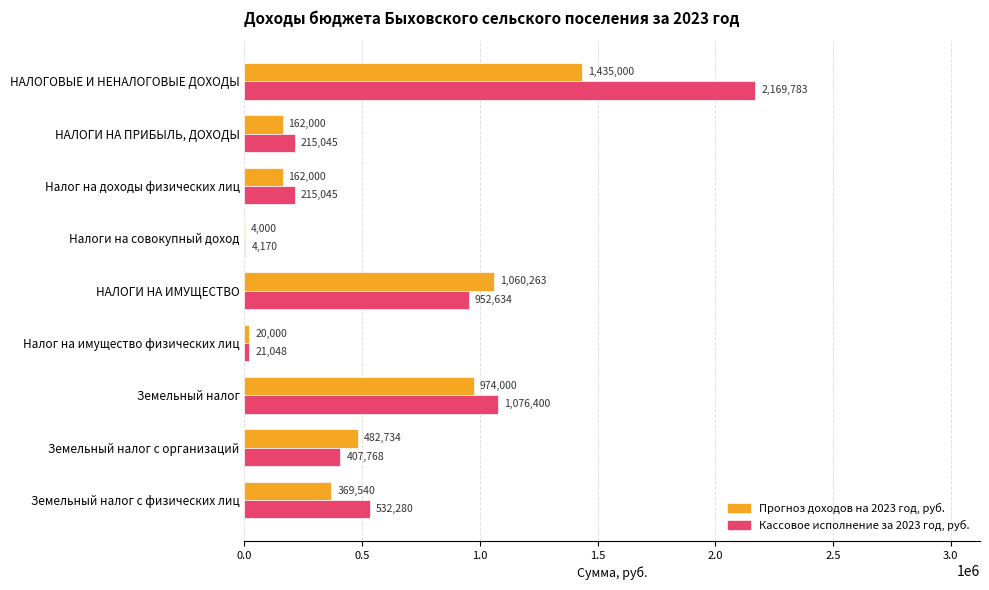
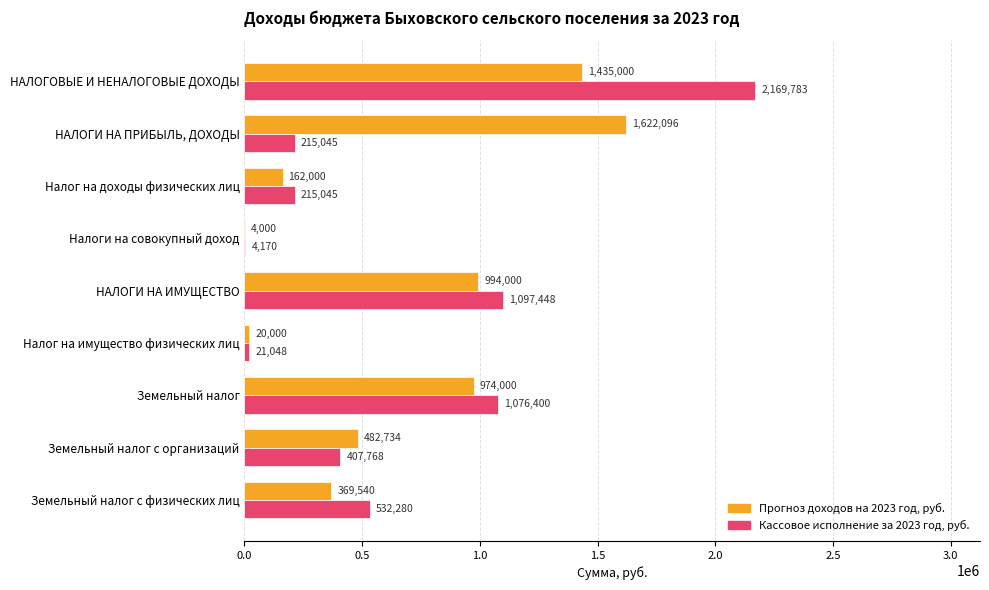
Прогноз доходов на 2023 год, руб., НАЛОГИ НА ПРИБЫЛЬ, ДОХОДЫ: 162,000 -> 1,622,096
Прогноз доходов на 2023 год, руб., НАЛОГИ НА ИМУЩЕСТВО: 1,060,263 -> 994,000
Кассовое исполнение за 2023 год, руб., НАЛОГИ НА ИМУЩЕСТВО: 952,634 -> 1,097,448
